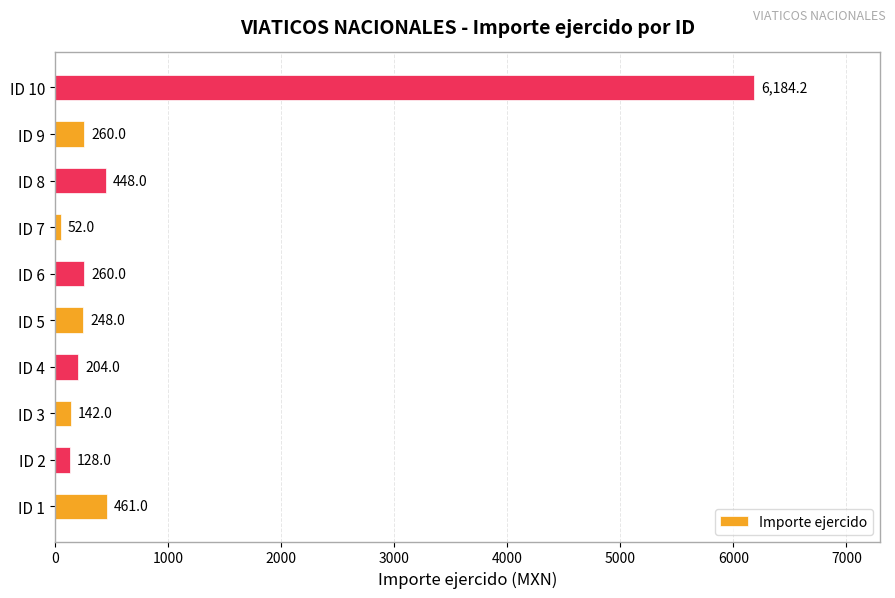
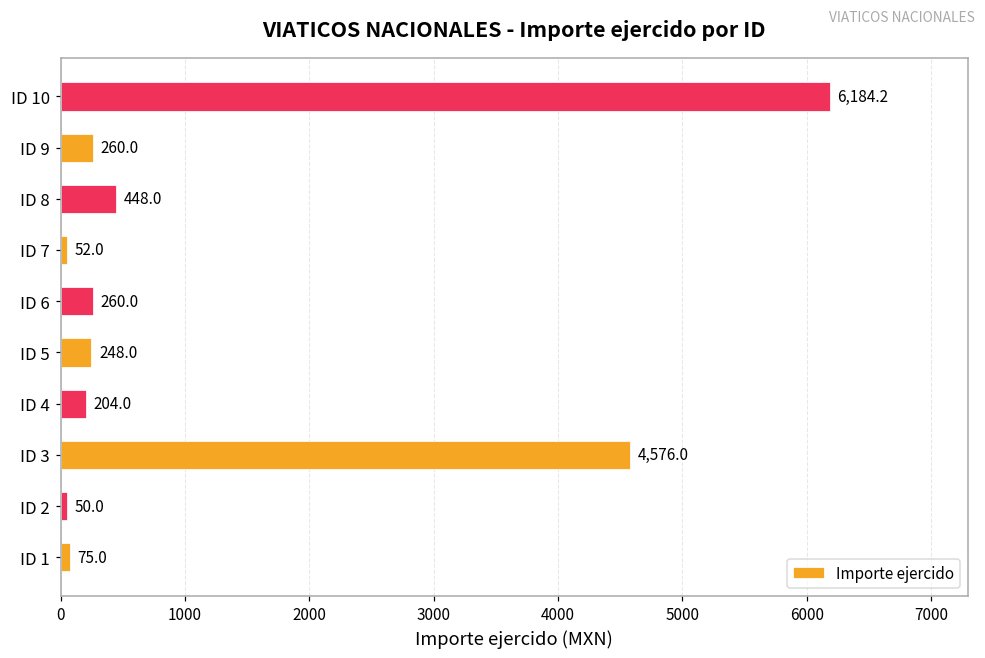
ID 3: 142.0 -> 4,576.0
ID 2: 128.0 -> 50.0
ID 1: 461.0 -> 75.0
